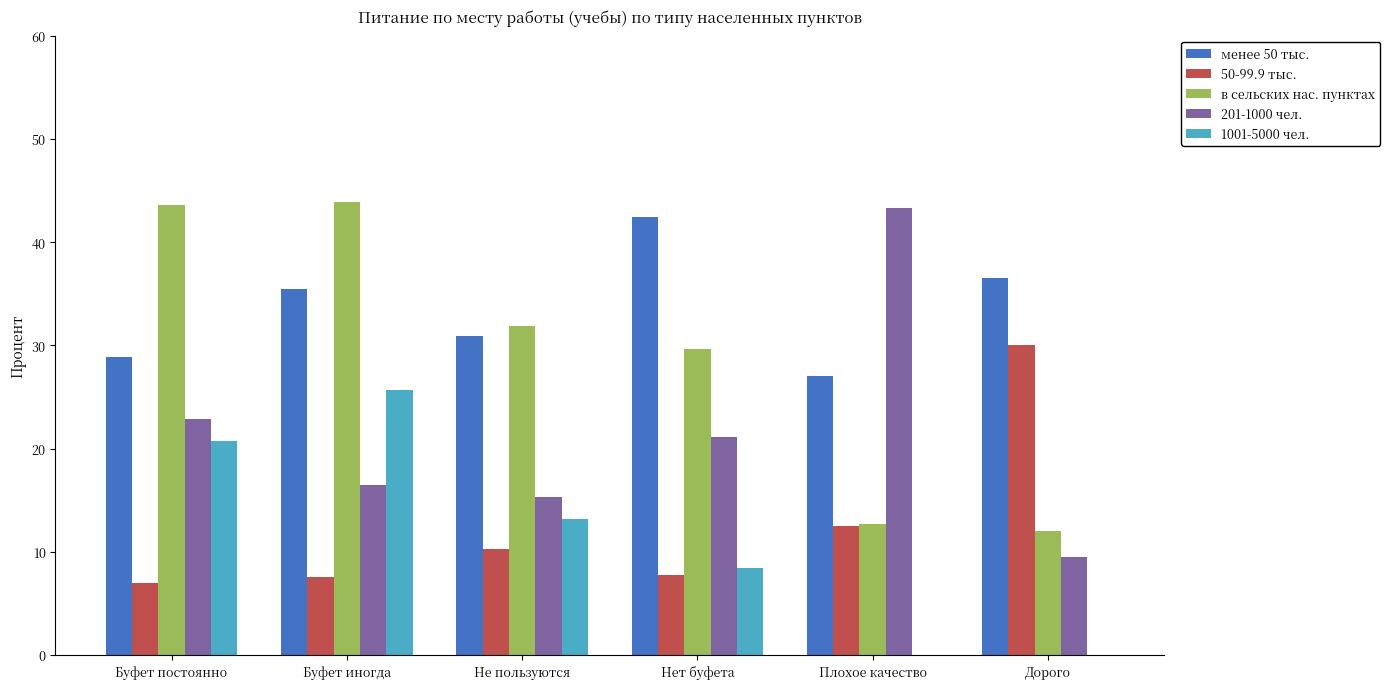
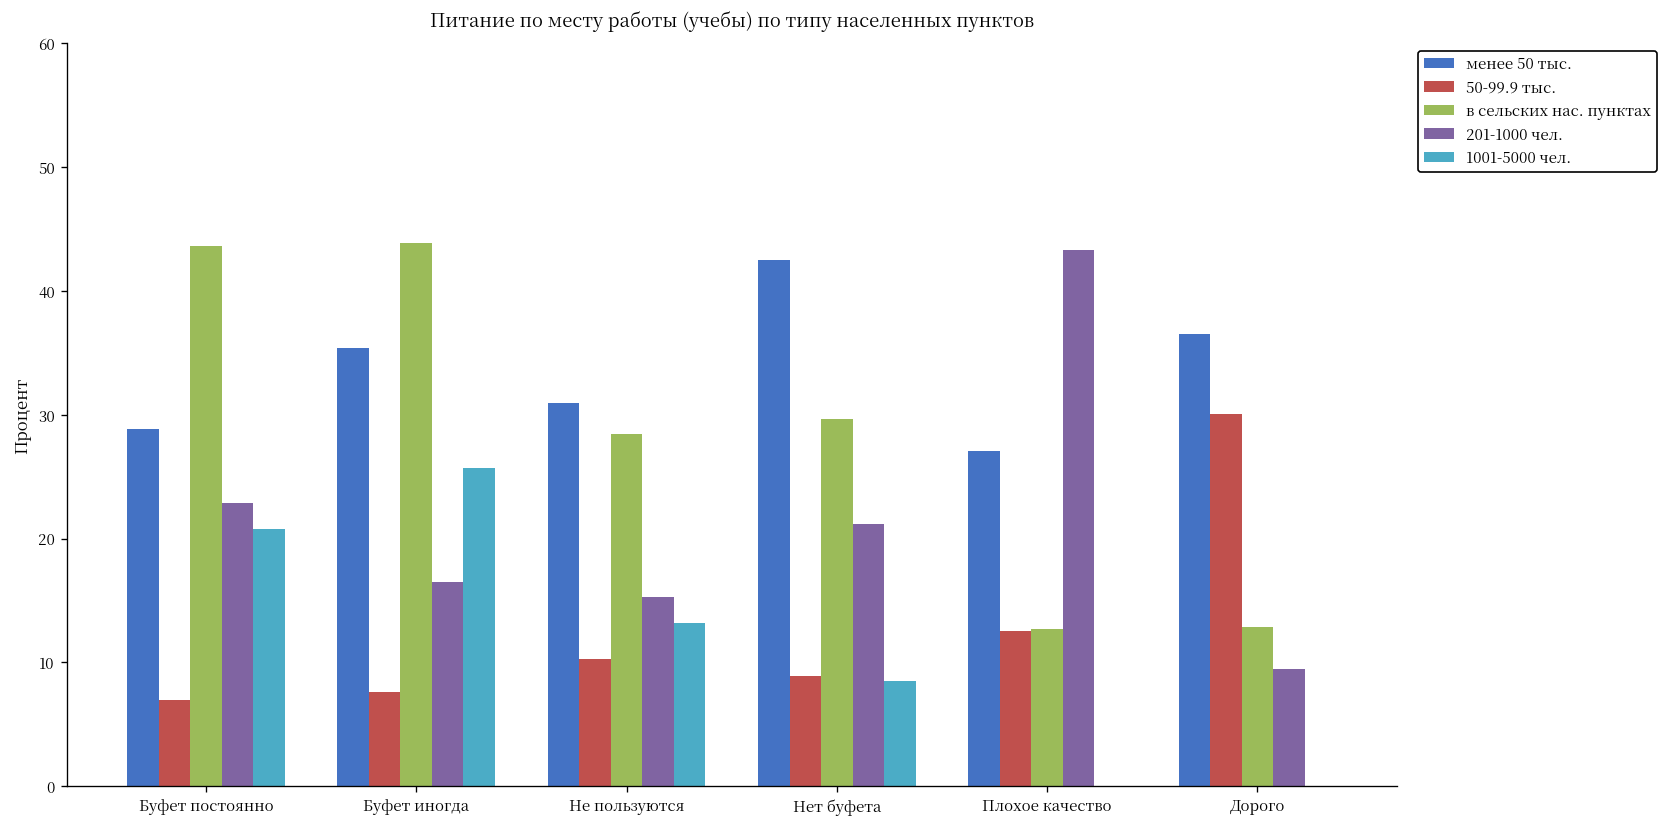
в сельских нас. пунктах, Не пользуются: 31.8 -> 28.4
50-99.9 тыс., Нет буфета: 7.8 -> 8.9
в сельских нас. пунктах, Дорого: 12.1 -> 12.8
